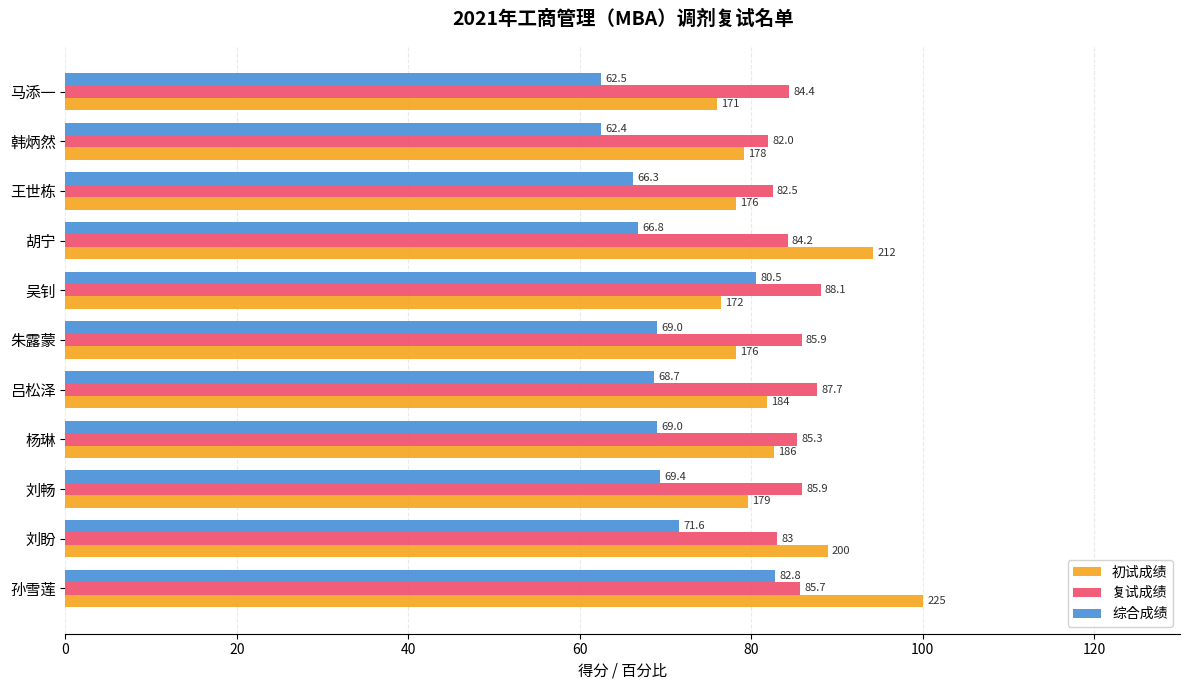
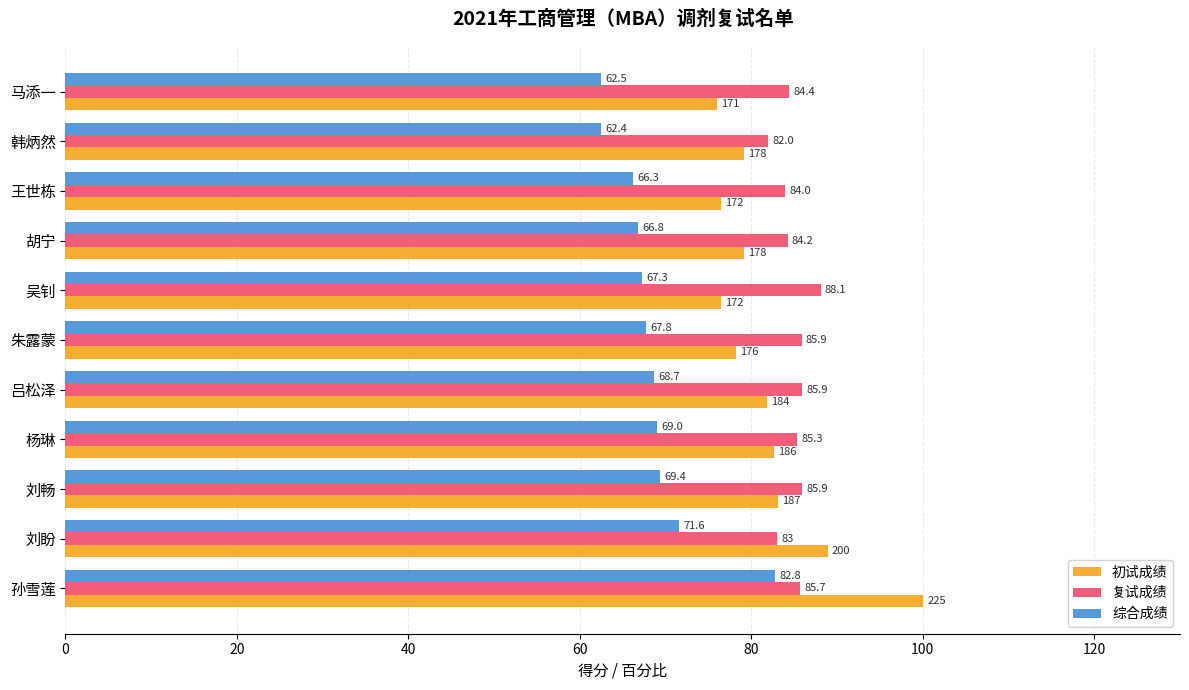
复试成绩, 王世栋: 82.5 -> 84.0
初试成绩, 王世栋: 176 -> 172
初试成绩, 胡宁: 212 -> 178
综合成绩, 吴钊: 80.5 -> 67.3
综合成绩, 朱露蒙: 69.0 -> 67.8
复试成绩, 吕松泽: 87.7 -> 85.9
初试成绩, 刘畅: 179 -> 187
